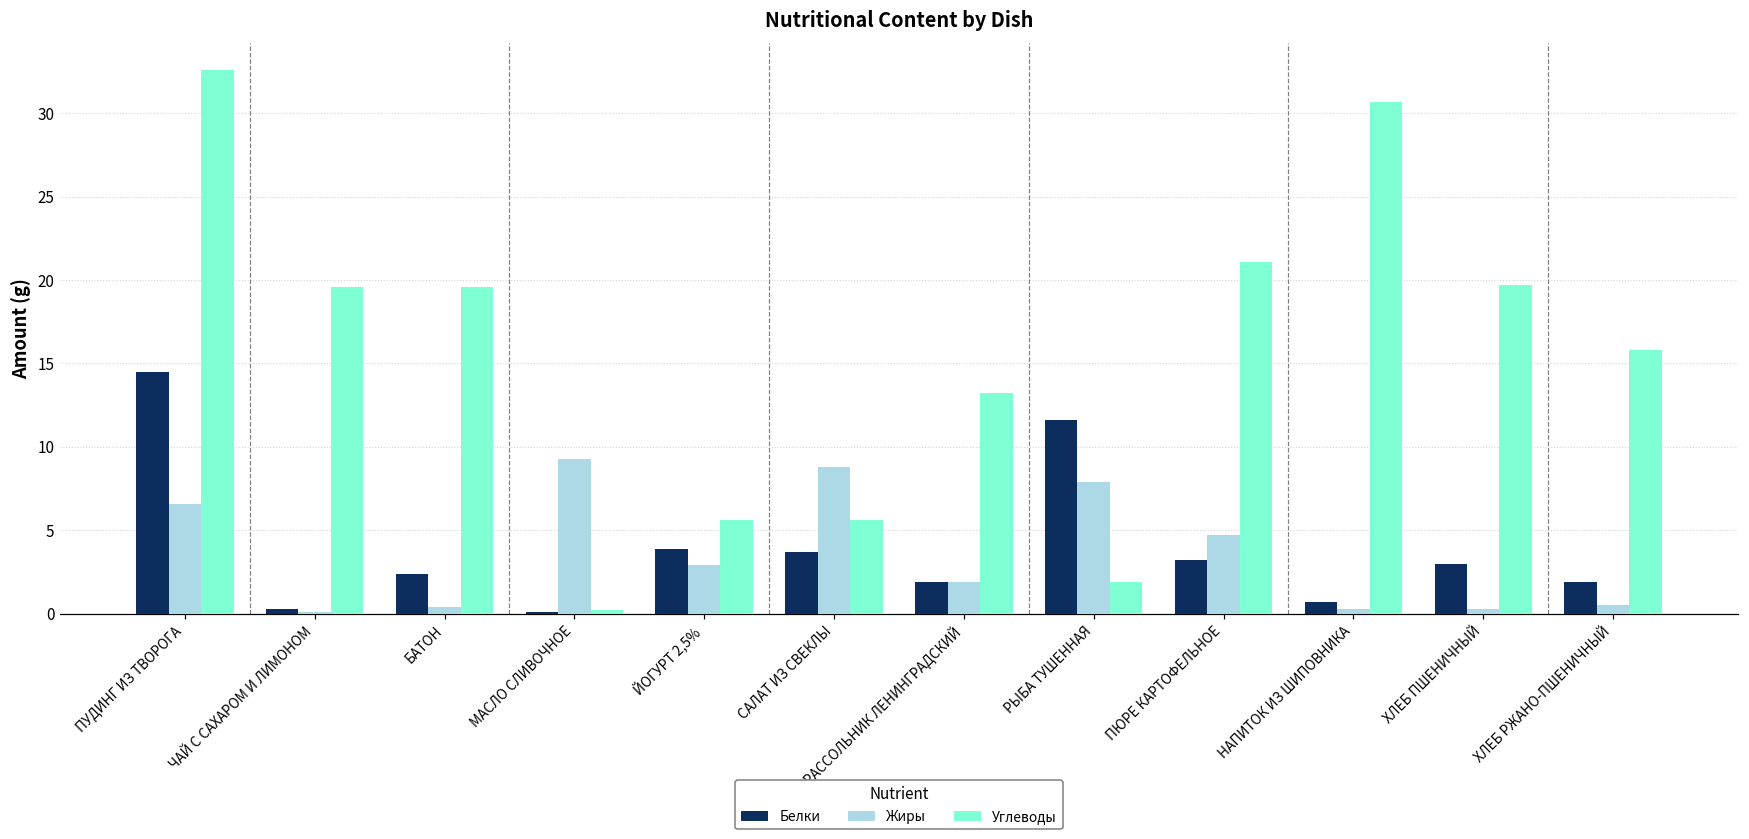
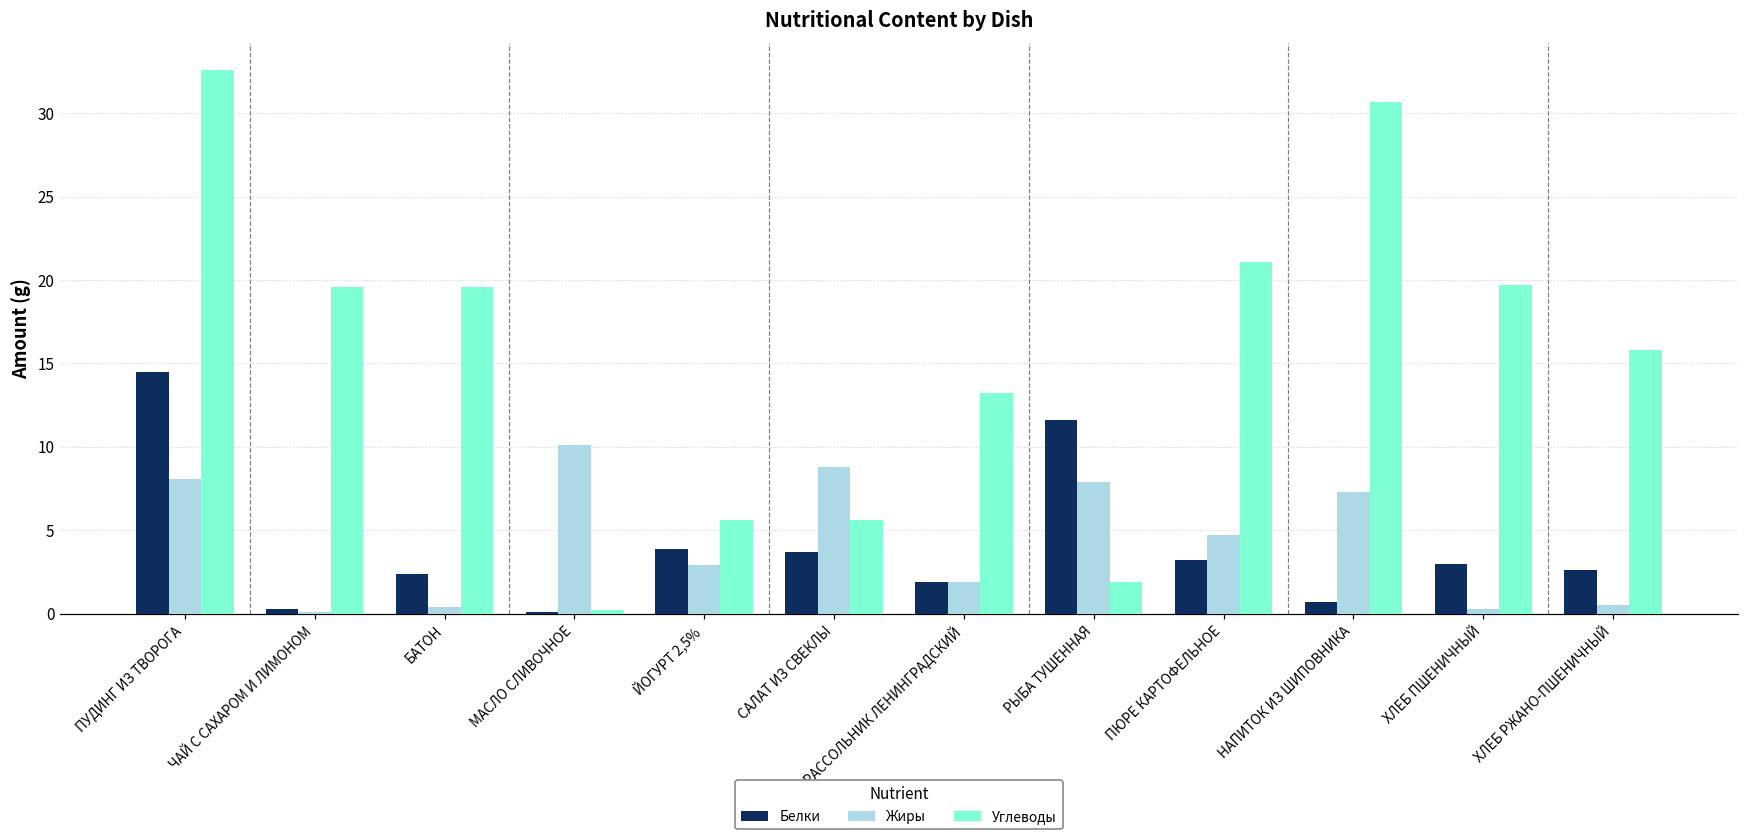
Жиры, ПУДИНГ ИЗ ТВОРОГА: 6.6 -> 8.1
Жиры, МАСЛО СЛИВОЧНОЕ: 9.3 -> 10.1
Жиры, НАПИТОК ИЗ ШИПОВНИКА: 0.3 -> 7.3
Белки, ХЛЕБ РЖАНО-ПШЕНИЧНЫЙ: 1.9 -> 2.6
